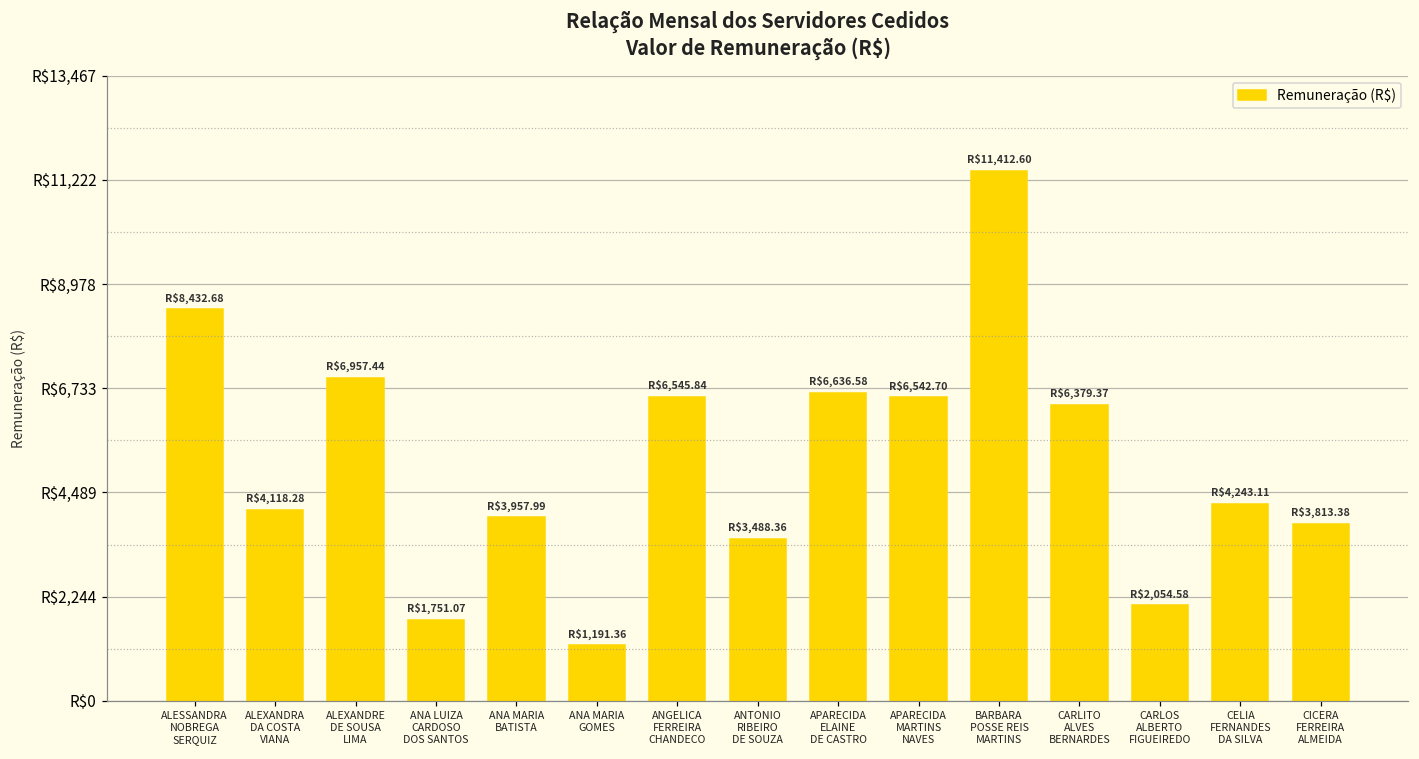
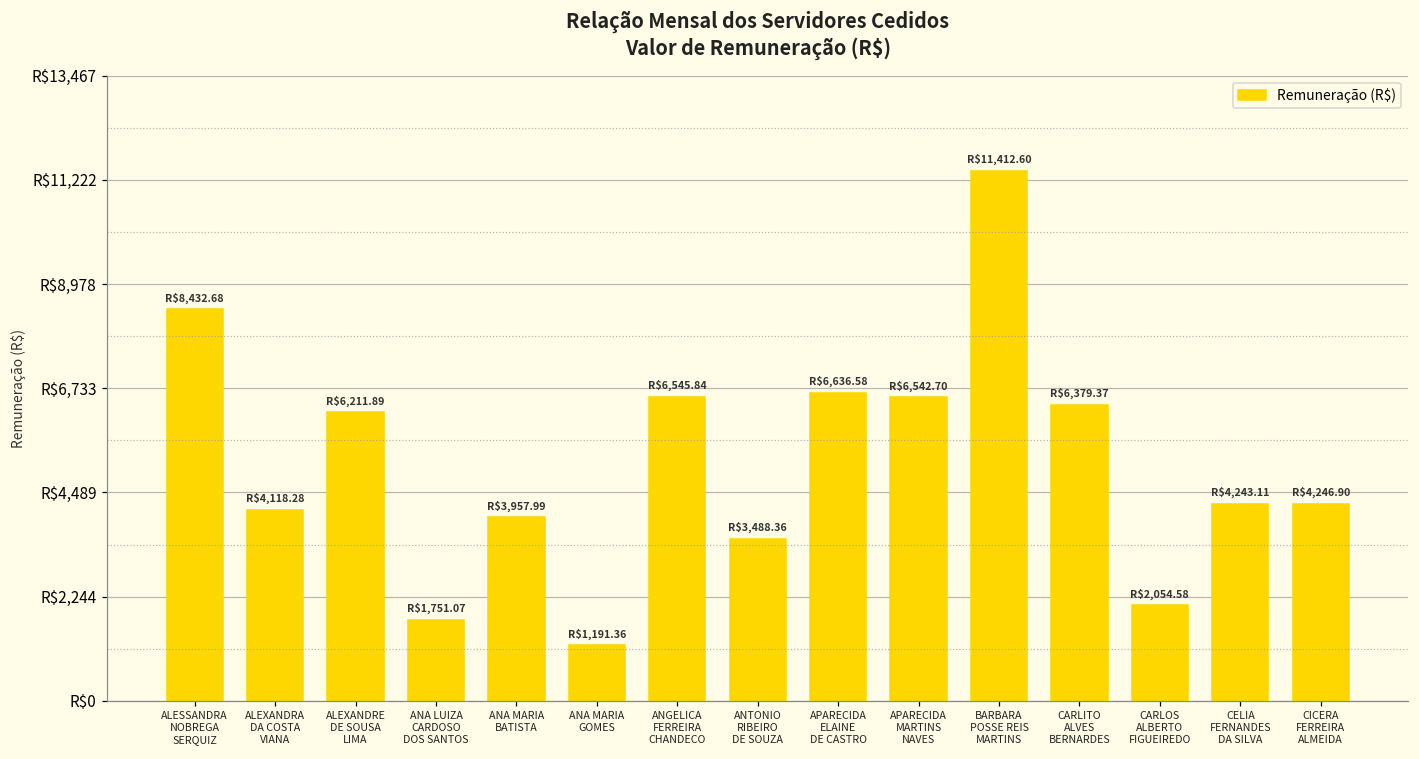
ALEXANDRE DE SOUSA LIMA: $6,957.44 -> $6,211.89
CICERA FERREIRA ALMEIDA: $3,813.38 -> $4,246.90
